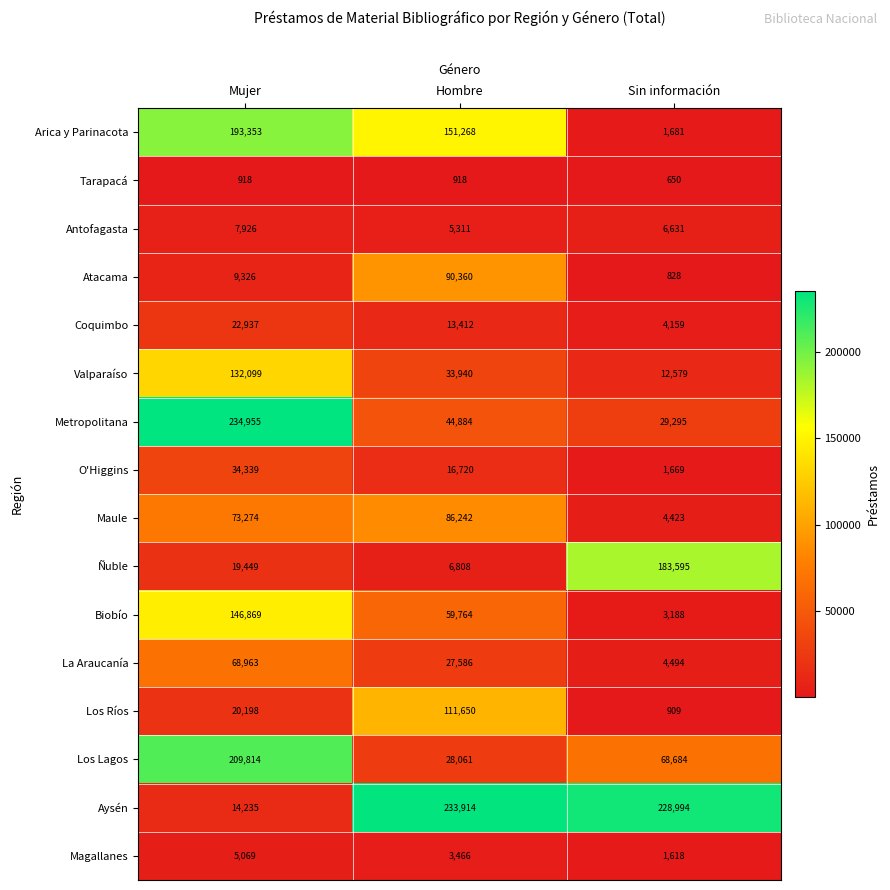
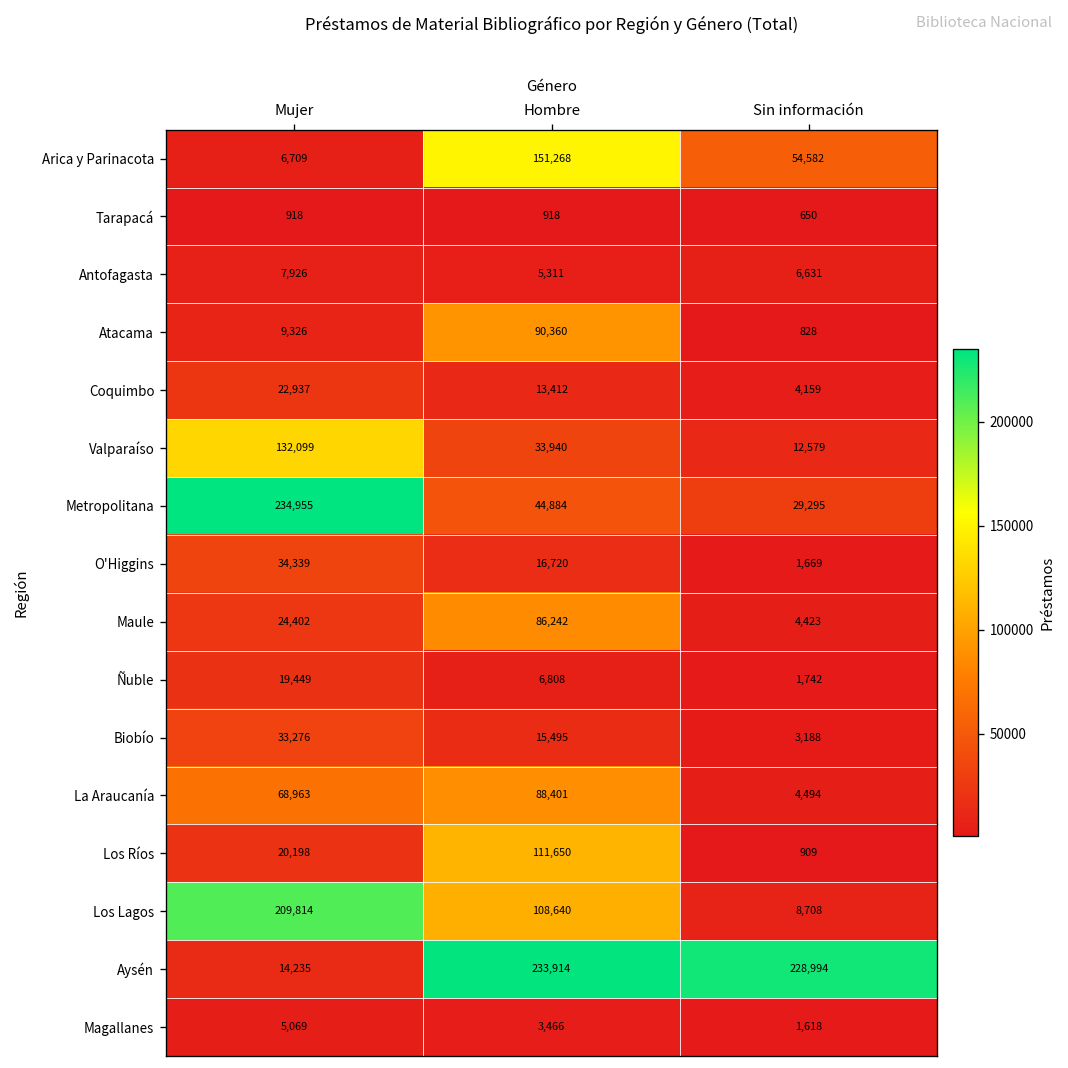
Arica y Parinacota, Mujer: 193,353 -> 6,709
Arica y Parinacota, Sin información: 1,681 -> 54,582
Maule, Mujer: 73,274 -> 24,402
Ñuble, Sin información: 183,595 -> 1,742
Biobío, Mujer: 146,869 -> 33,276
Biobío, Hombre: 59,764 -> 15,495
La Araucanía, Hombre: 27,586 -> 88,401
Los Lagos, Hombre: 28,061 -> 108,640
Los Lagos, Sin información: 68,684 -> 8,708
